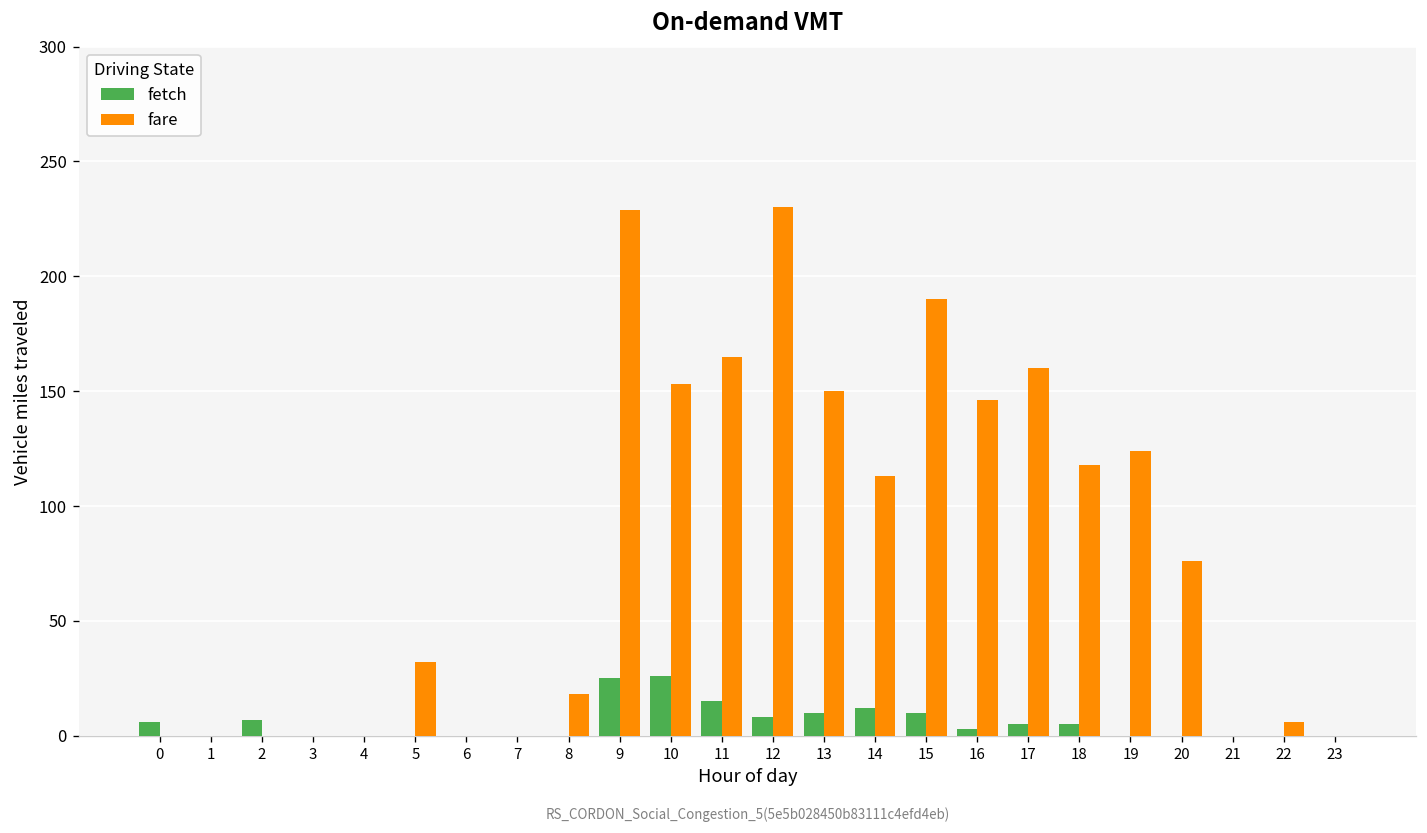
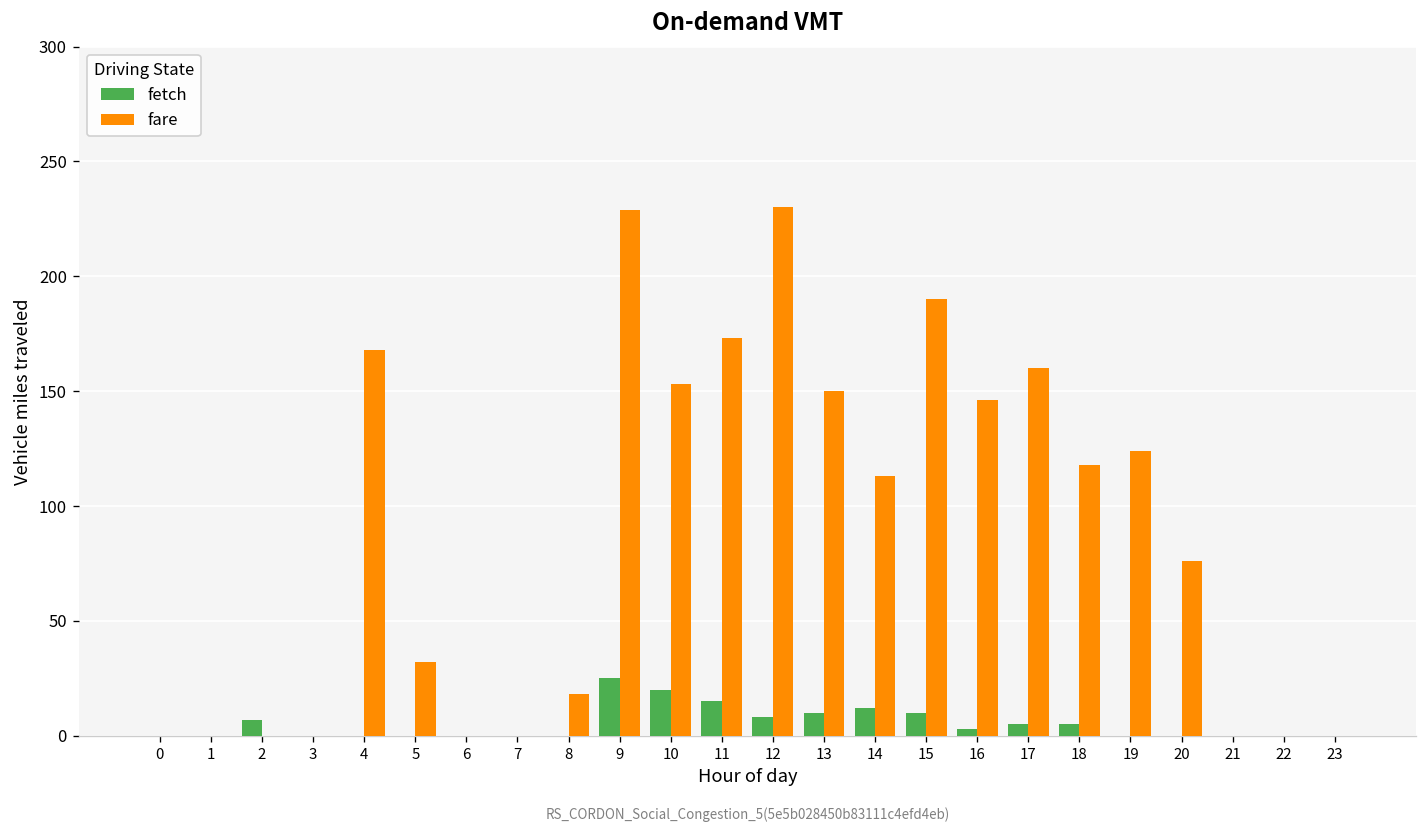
fetch, 0: 6 -> 0
fare, 4: 0 -> 168
fetch, 10: 26 -> 20
fare, 11: 165 -> 173
fare, 22: 6 -> 0
